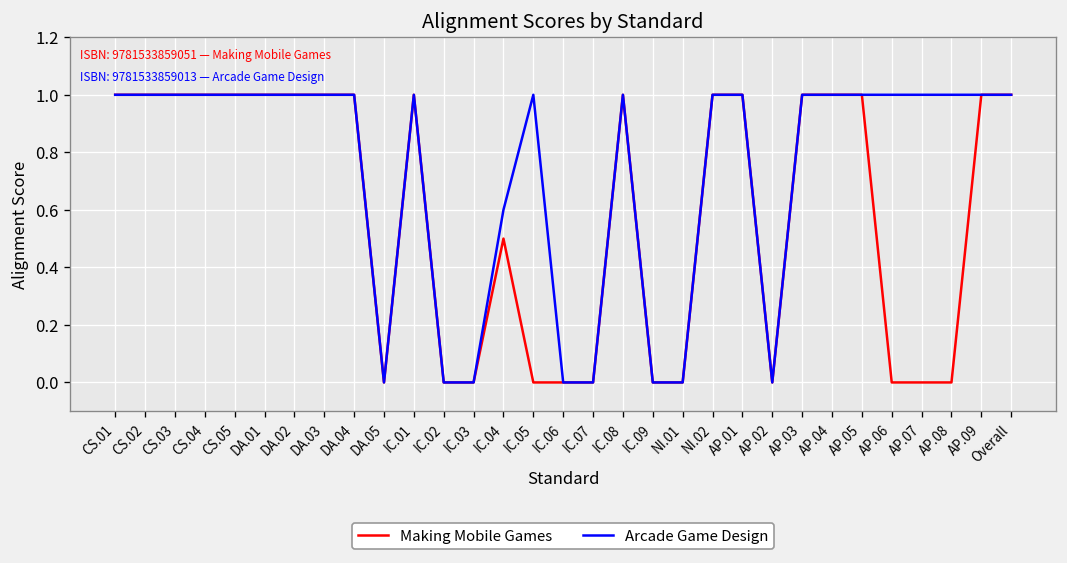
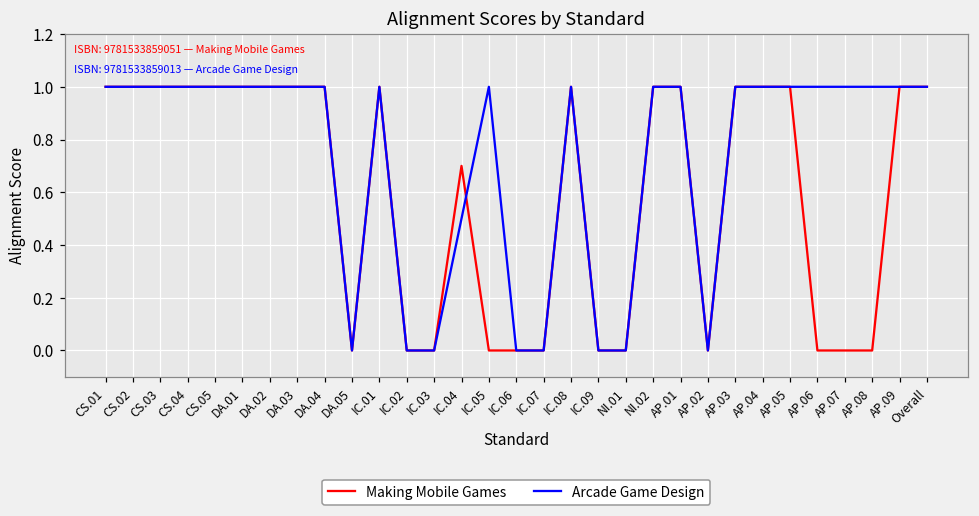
Making Mobile Games, IC.04: 0.5 -> 0.7
Arcade Game Design, IC.04: 0.6 -> 0.5
